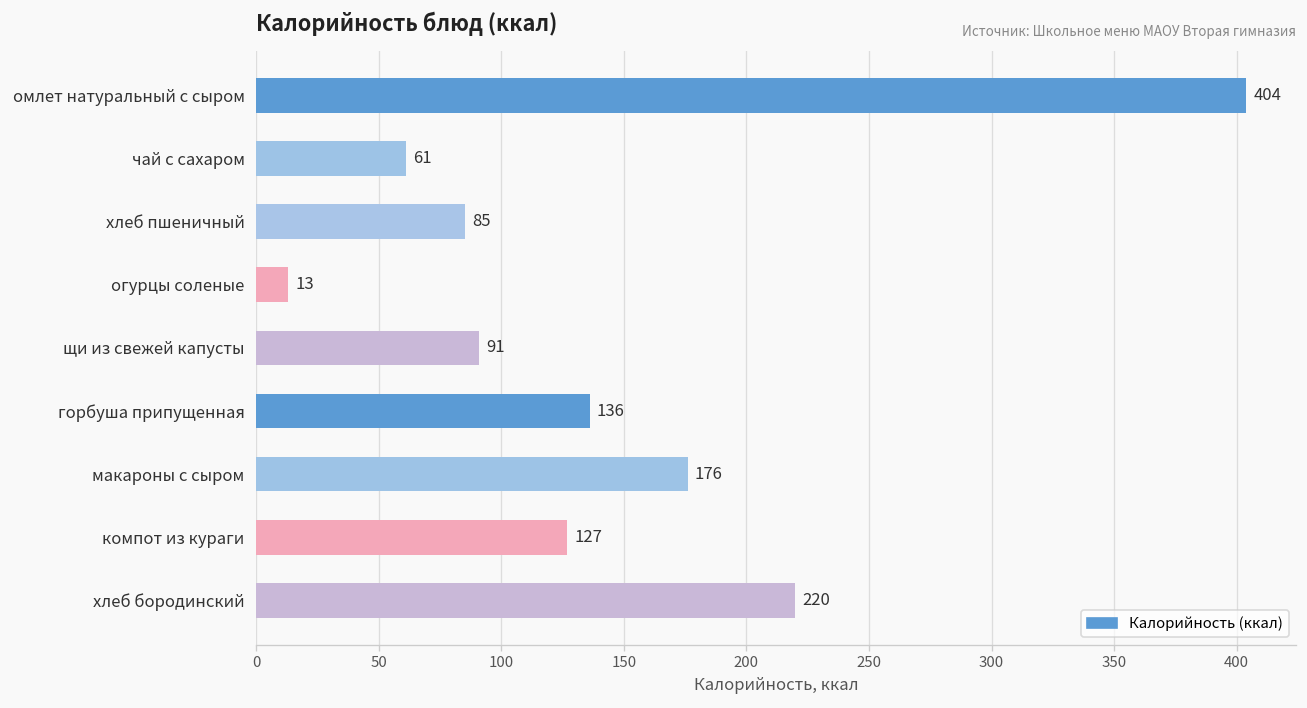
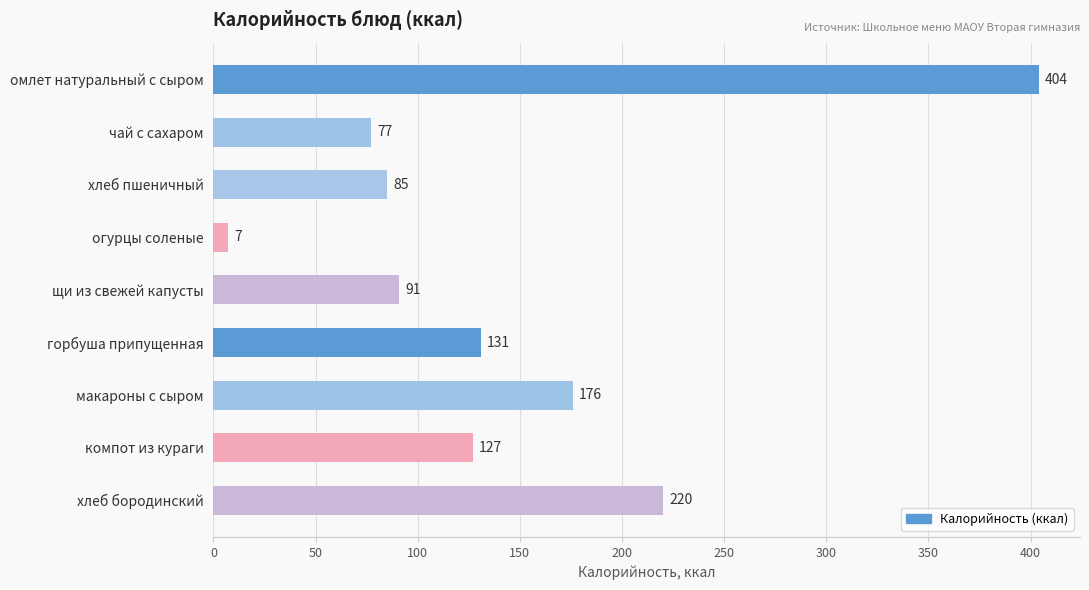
чай с сахаром: 61 -> 77
огурцы соленые: 13 -> 7
горбуша припущенная: 136 -> 131
